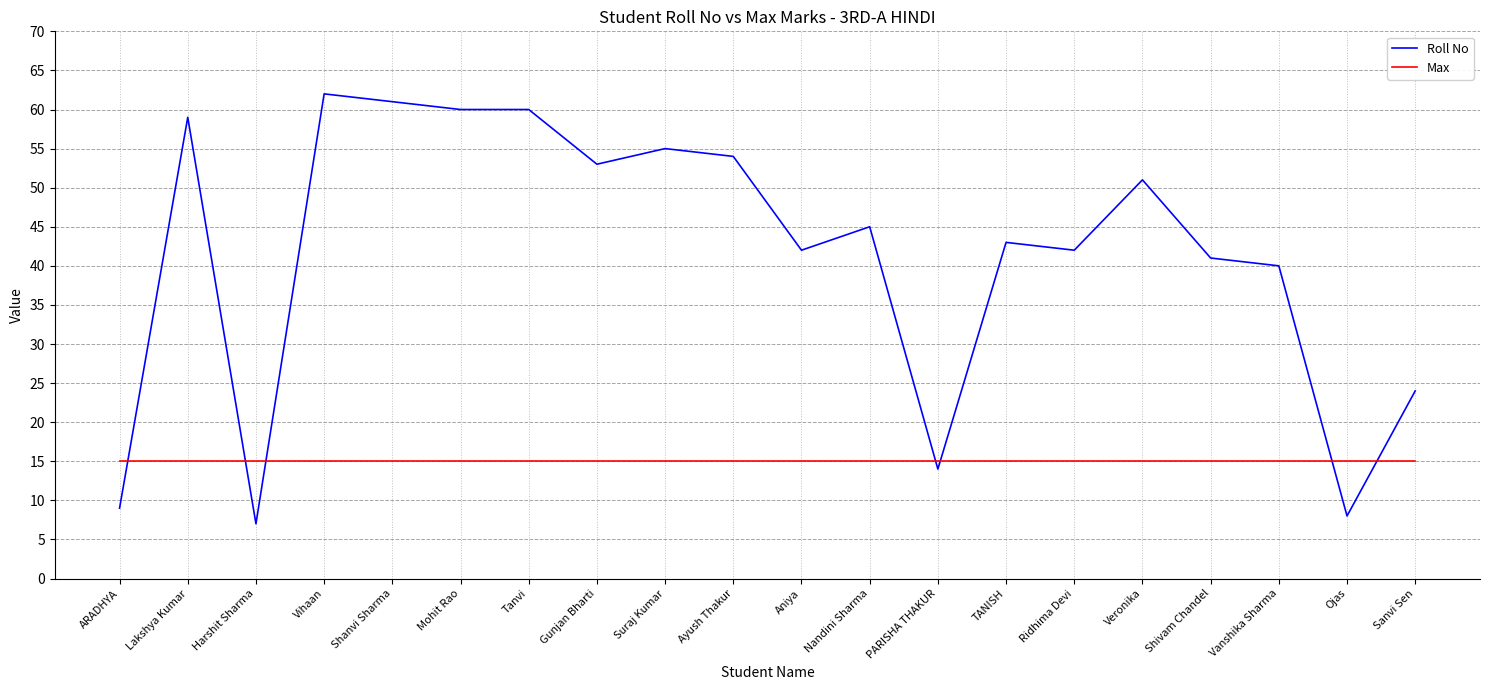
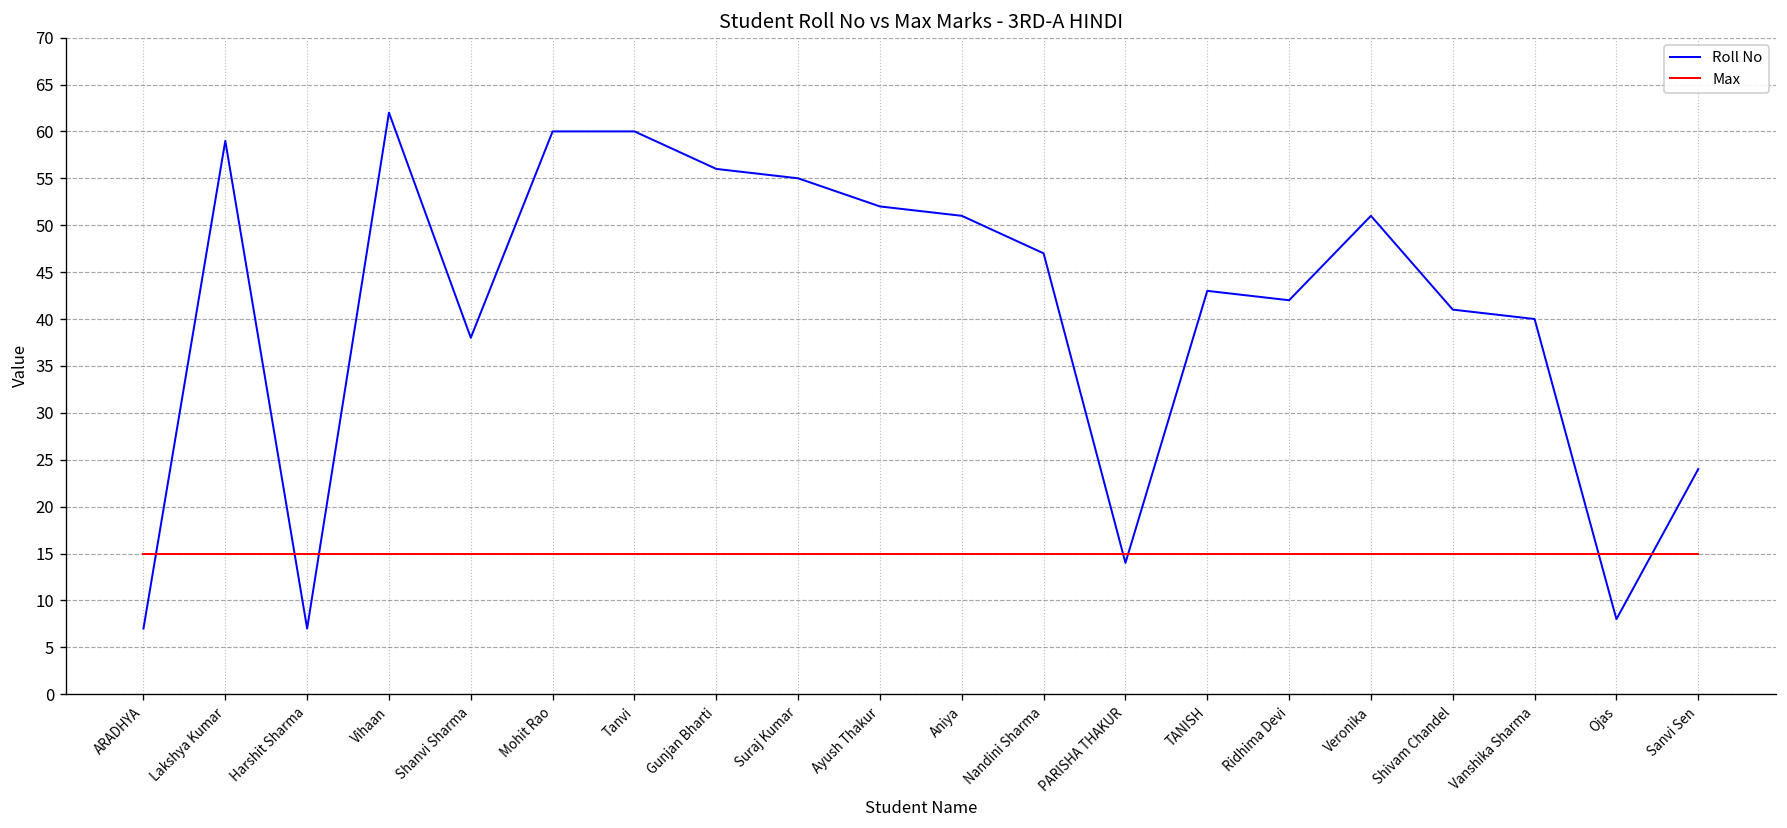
Roll No, ARADHYA: 9 -> 7
Roll No, Shanvi Sharma: 61 -> 38
Roll No, Gunjan Bharti: 53 -> 56
Roll No, Ayush Thakur: 54 -> 52
Roll No, Aniya: 42 -> 51
Roll No, Nandini Sharma: 45 -> 47
